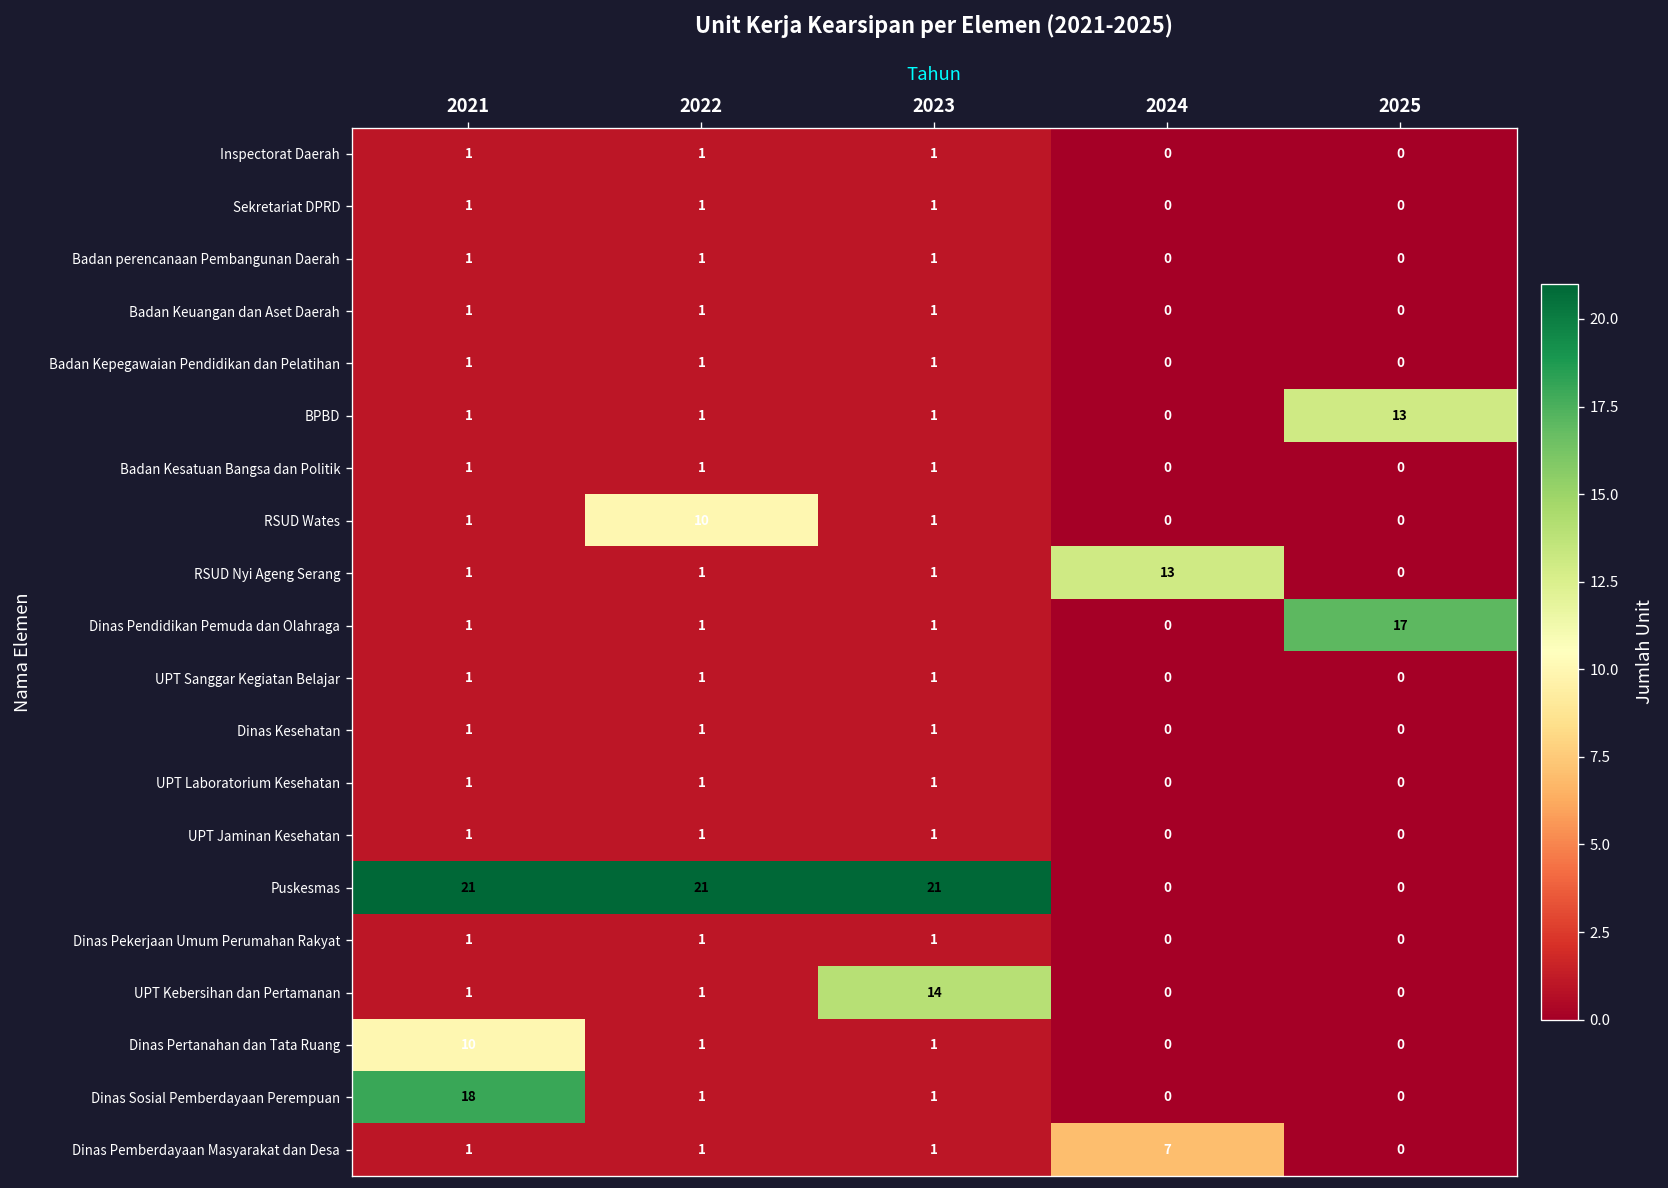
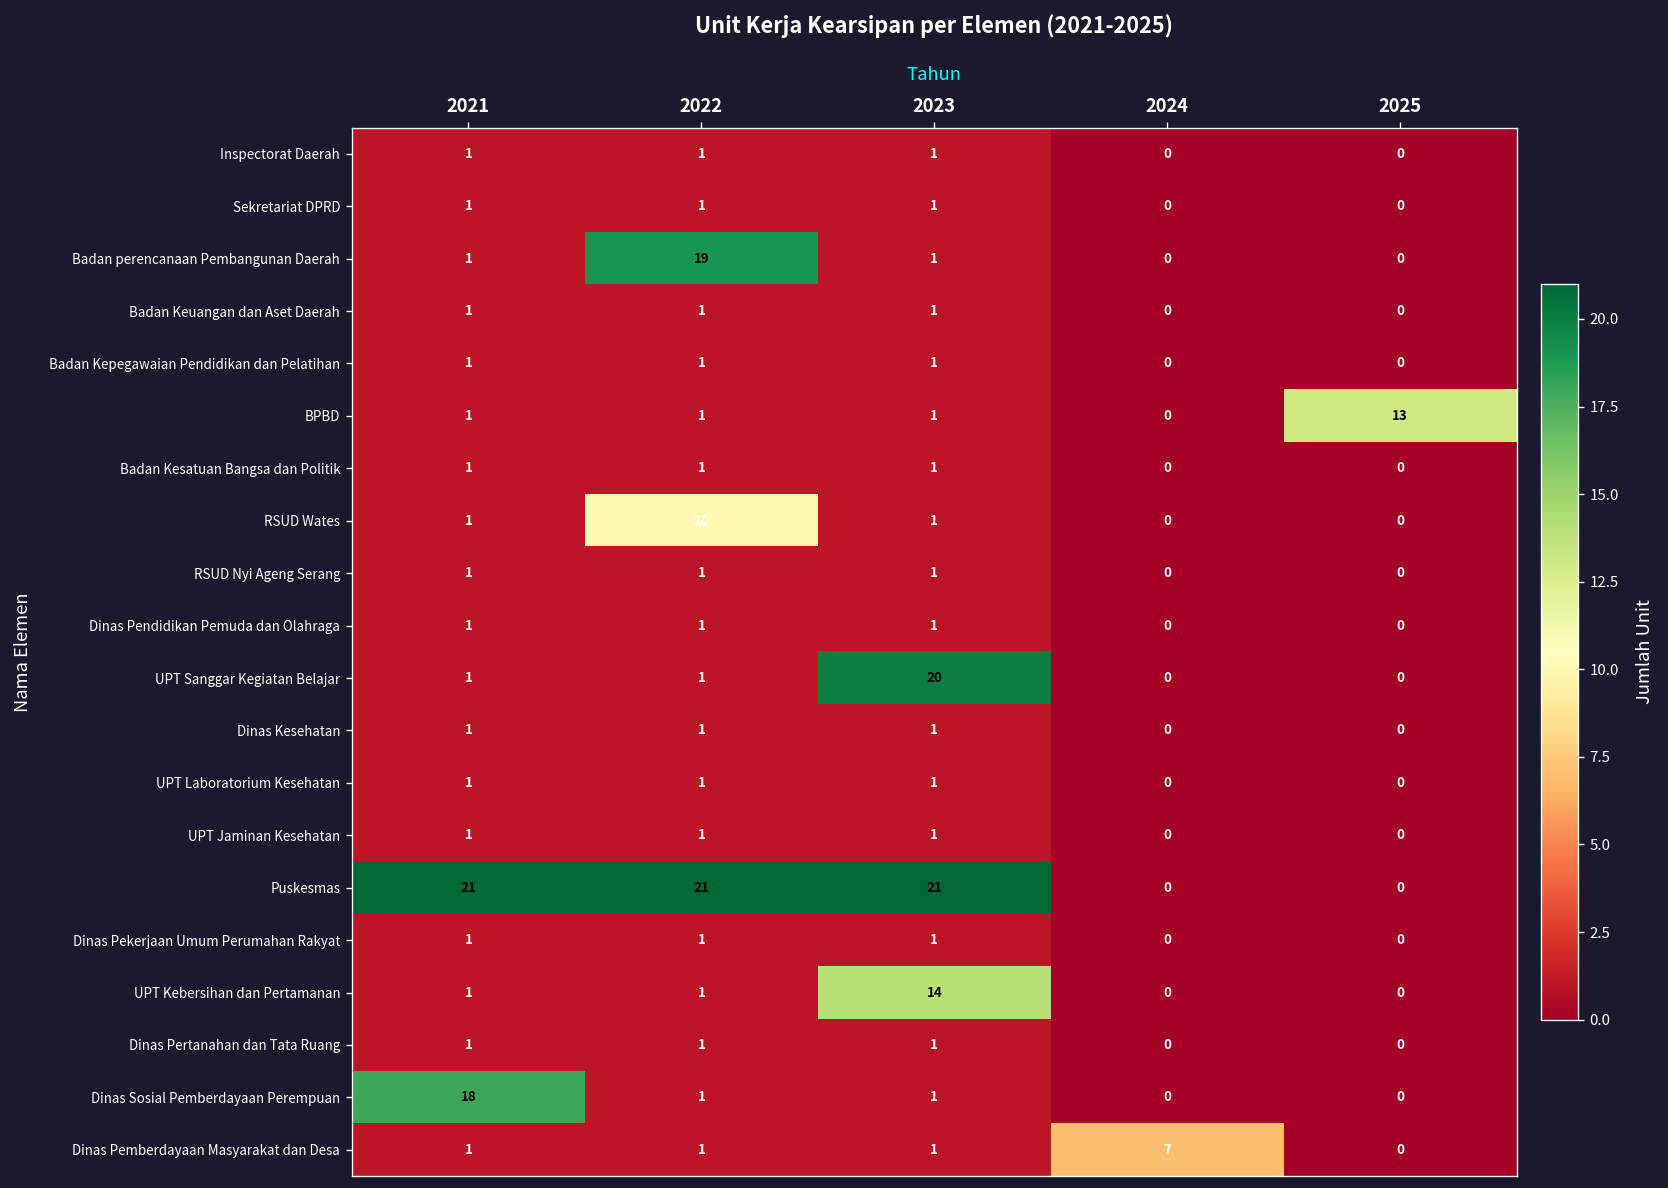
Badan perencanaan Pembangunan Daerah, 2022: 1 -> 19
RSUD Nyi Ageng Serang, 2024: 13 -> 0
Dinas Pendidikan Pemuda dan Olahraga, 2025: 17 -> 0
UPT Sanggar Kegiatan Belajar, 2023: 1 -> 20
Dinas Pertanahan dan Tata Ruang, 2021: 10 -> 1
